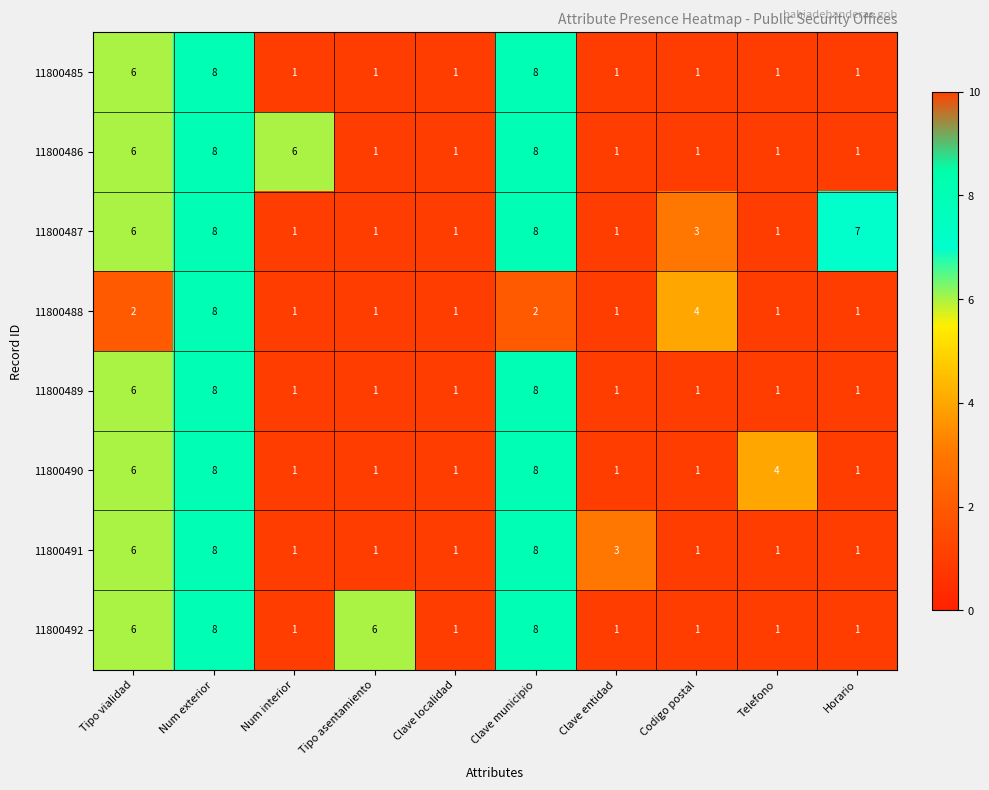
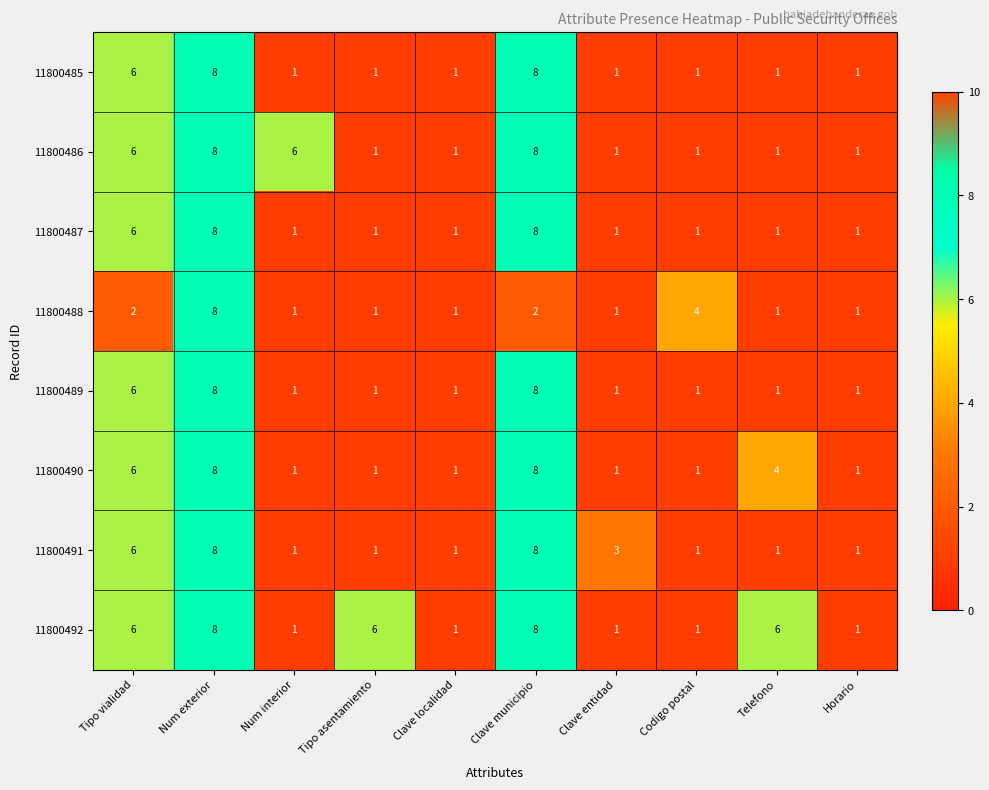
11800487, Codigo postal: 3 -> 1
11800487, Horario: 7 -> 1
11800492, Telefono: 1 -> 6
